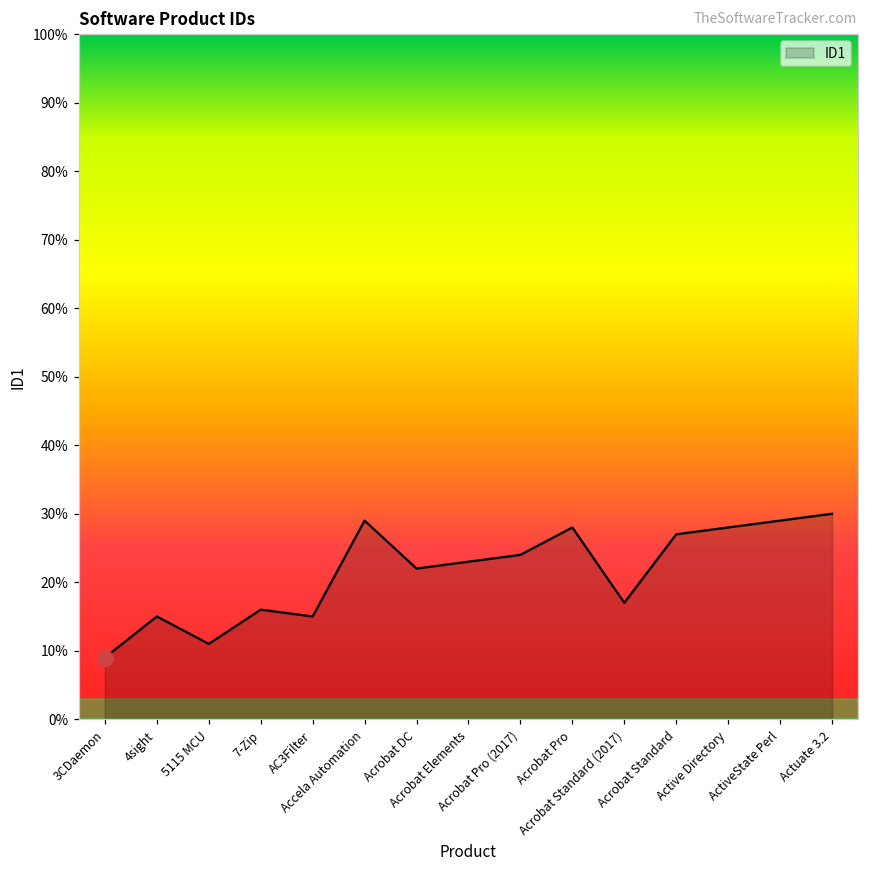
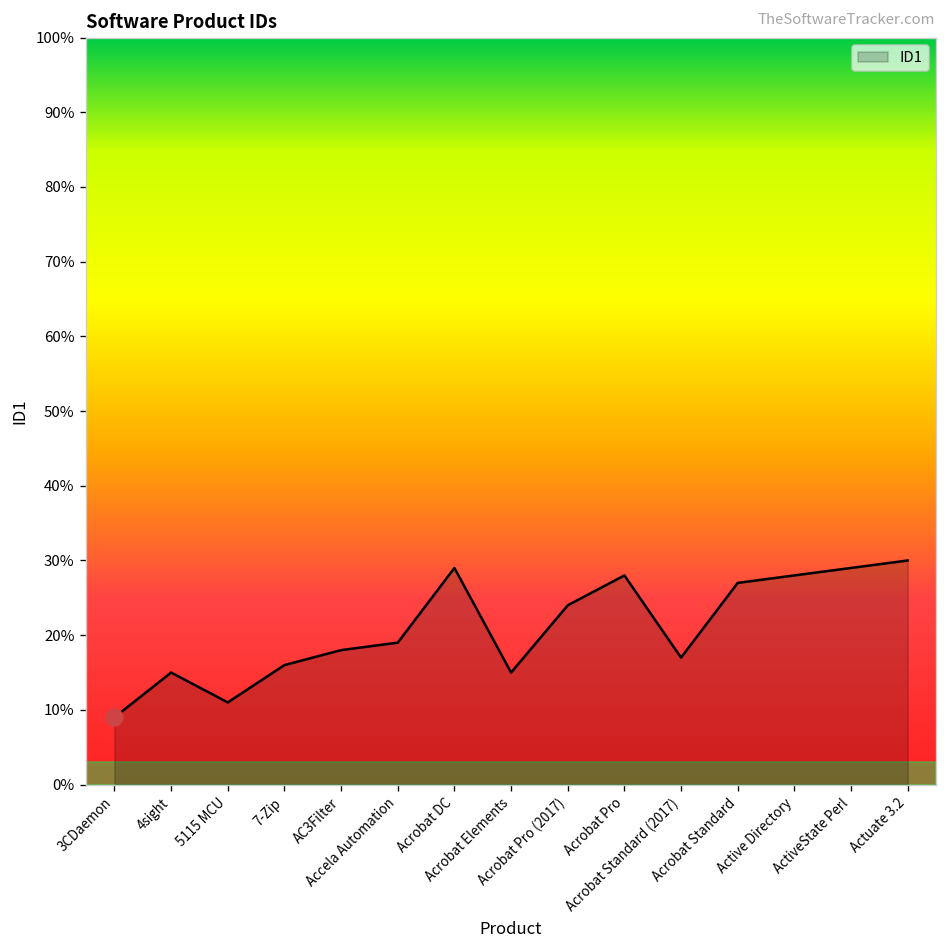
ID1, AC3Filter: 15% -> 18%
ID1, Accela Automation: 29% -> 19%
ID1, Acrobat DC: 22% -> 29%
ID1, Acrobat Elements: 23% -> 15%
